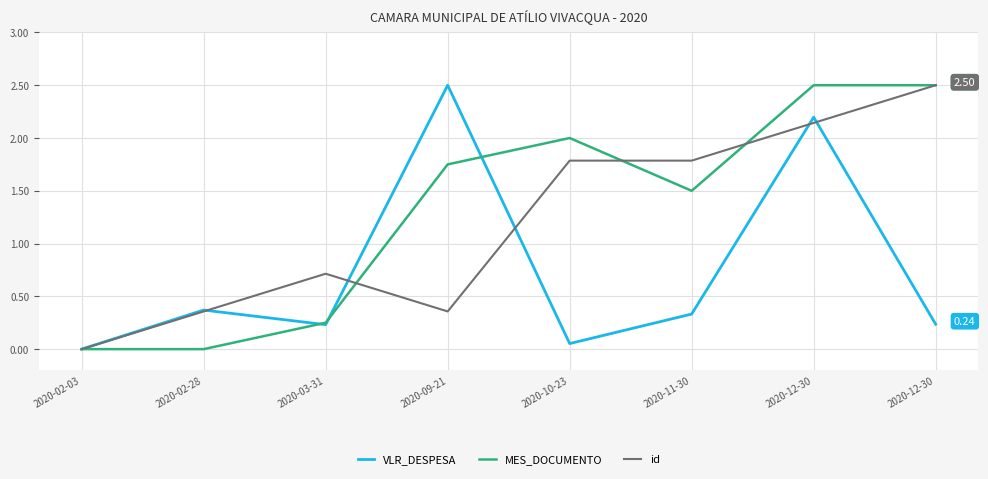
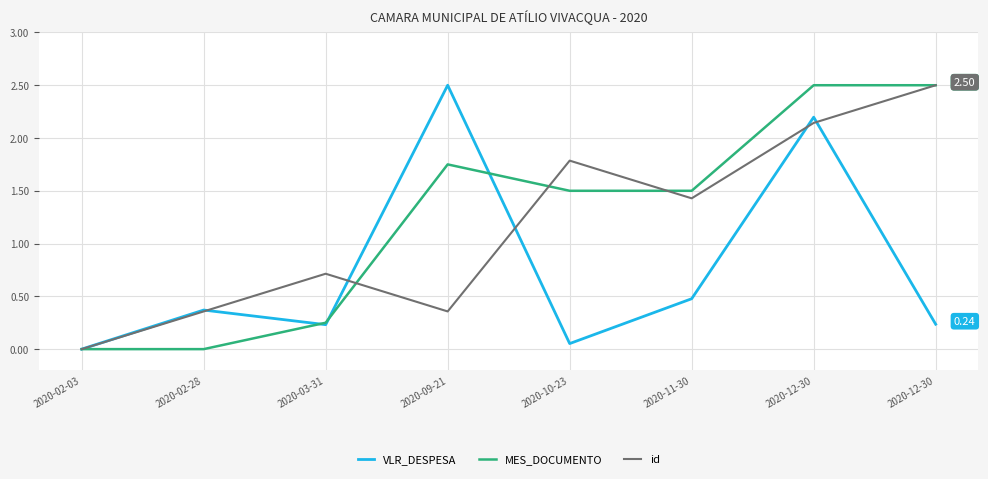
MES_DOCUMENTO, 2020-10-23: 2.00 -> 1.50
VLR_DESPESA, 2020-11-30: 0.33 -> 0.48
id, 2020-11-30: 1.79 -> 1.43
